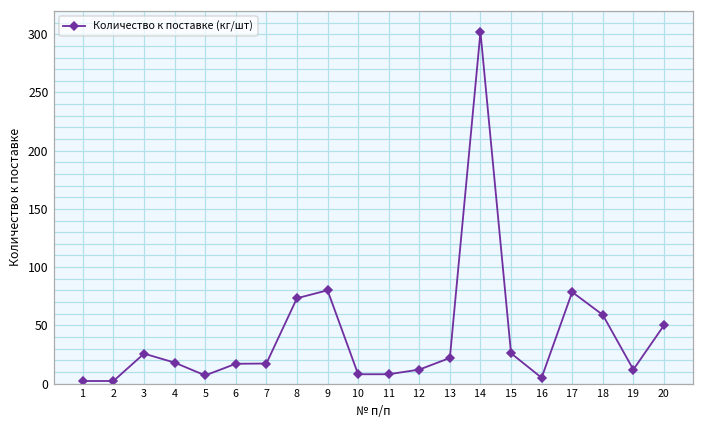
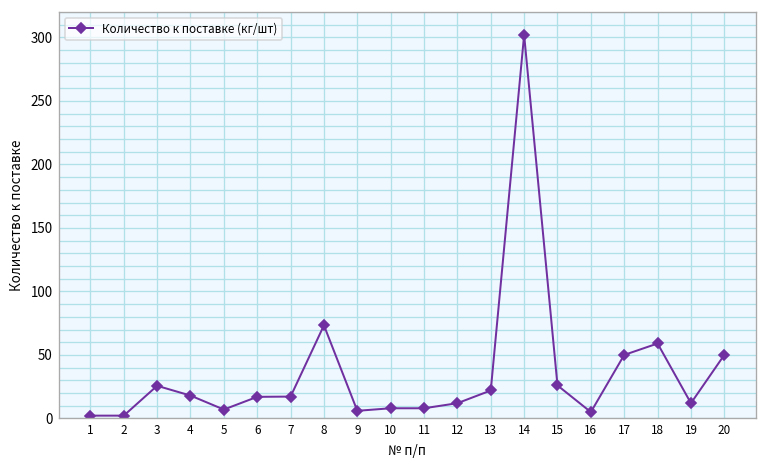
9: 80 -> 6
17: 79 -> 50
